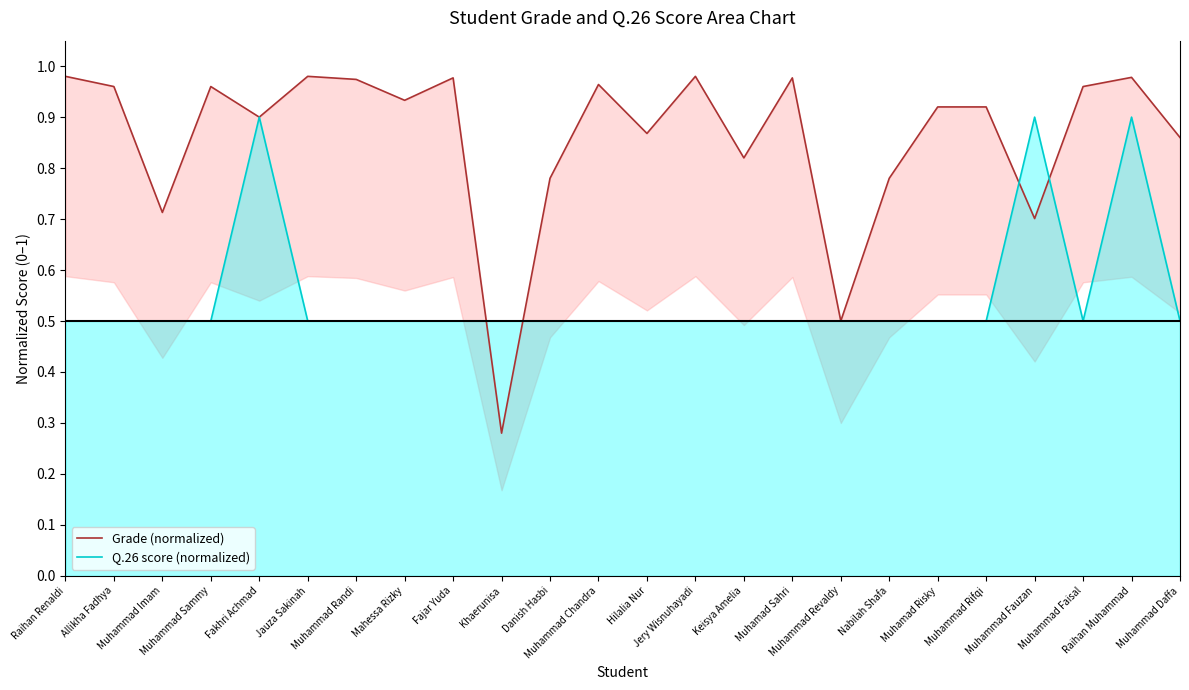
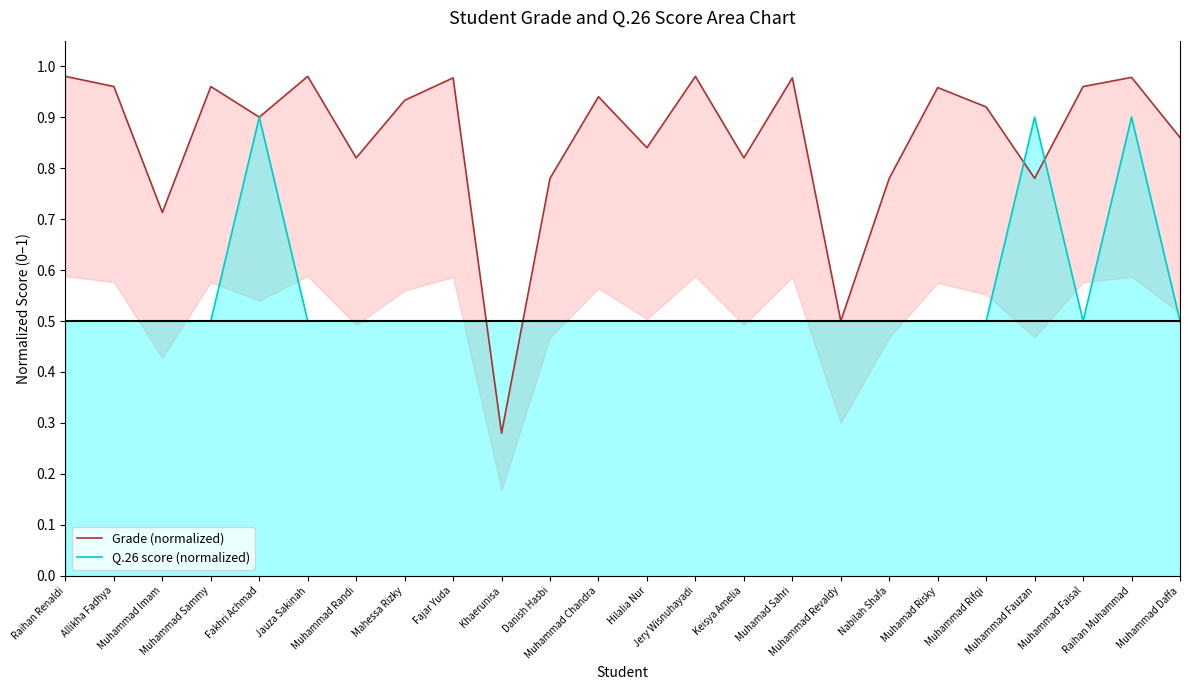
Grade (normalized), Muhammad Randi: 0.97 -> 0.82
Grade (normalized), Muhammad Chandra: 0.96 -> 0.94
Grade (normalized), Hilalia Nur: 0.87 -> 0.84
Grade (normalized), Muhamad Risky: 0.92 -> 0.96
Grade (normalized), Muhammad Fauzan: 0.70 -> 0.78
